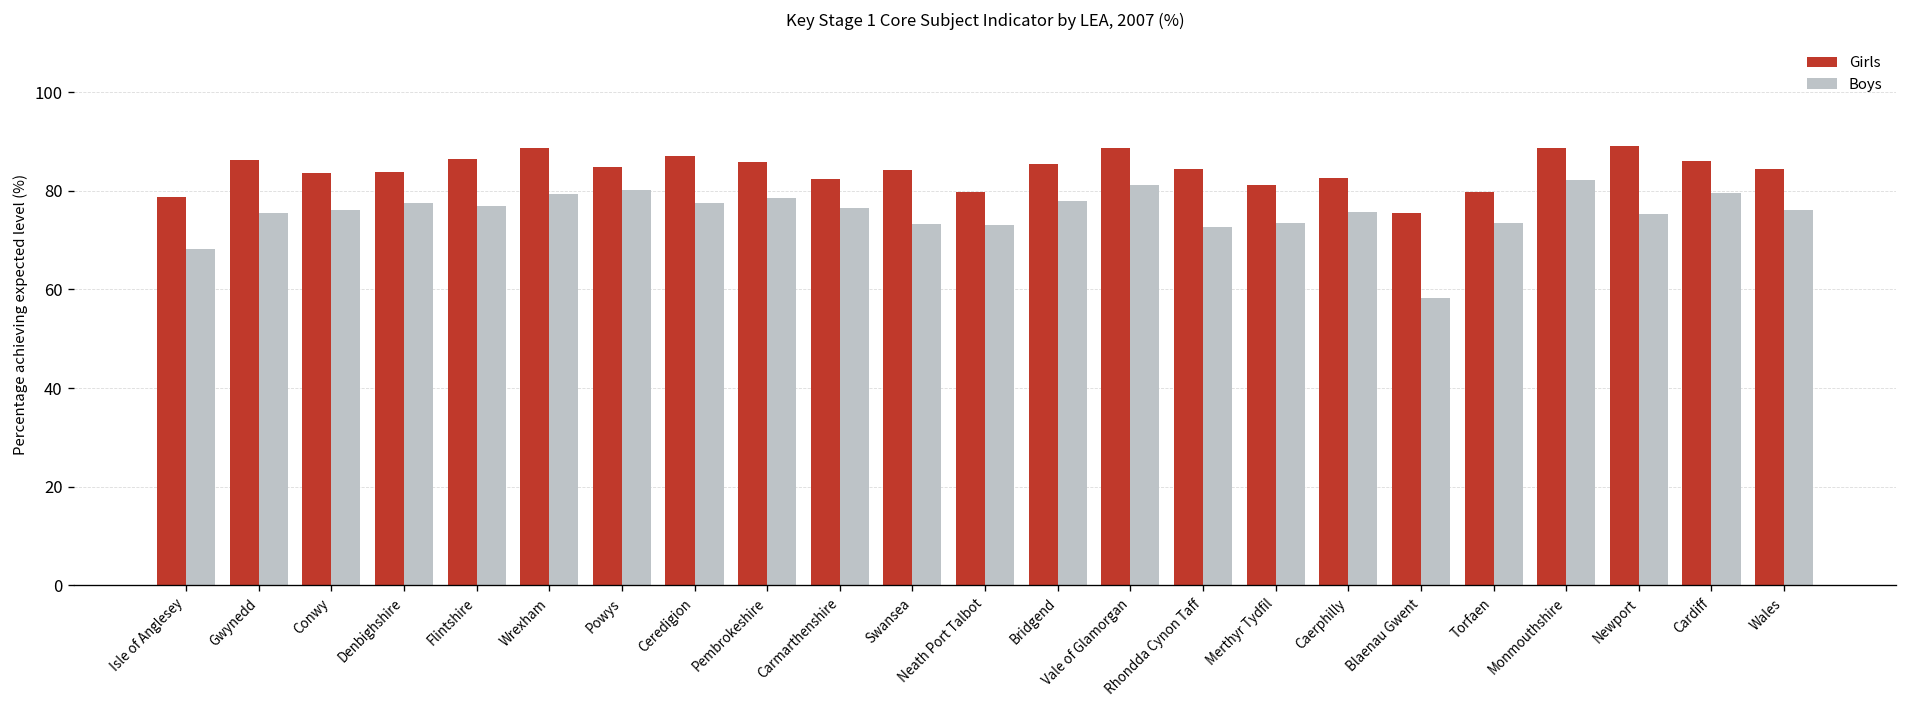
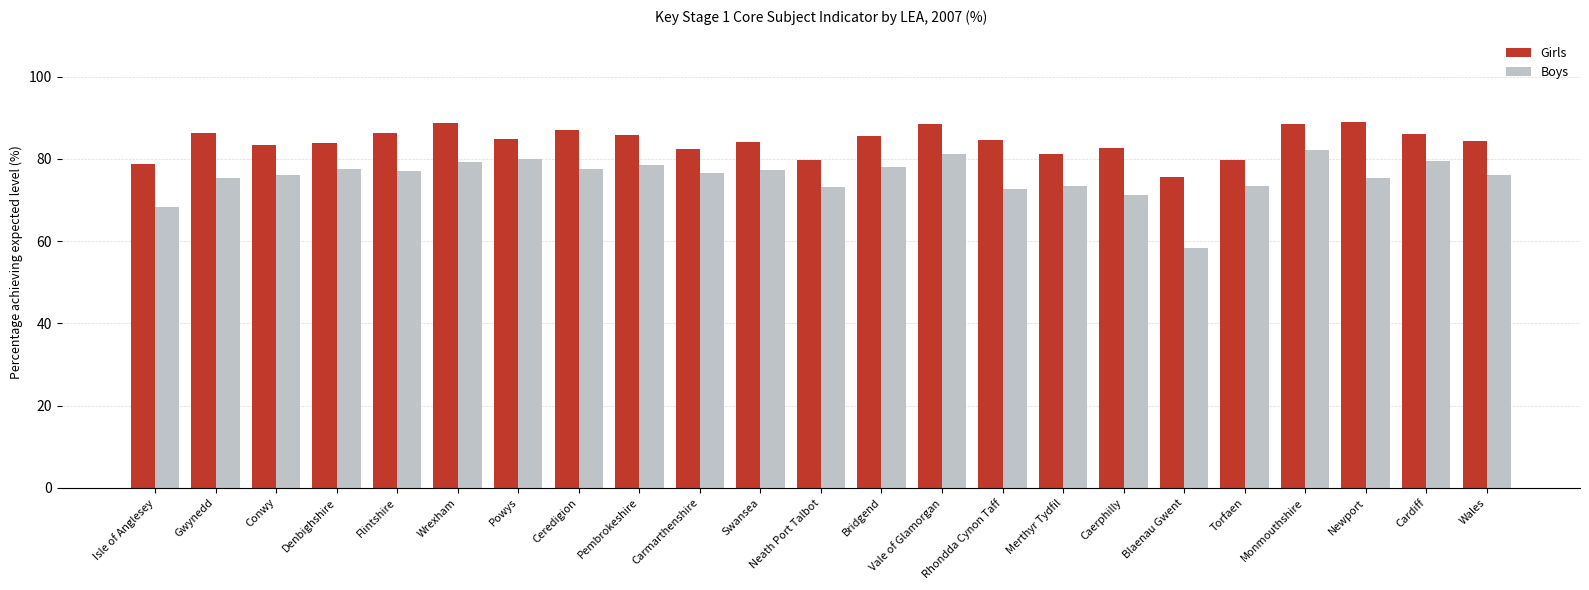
Boys, Swansea: 73 -> 77
Boys, Caerphilly: 76 -> 71
